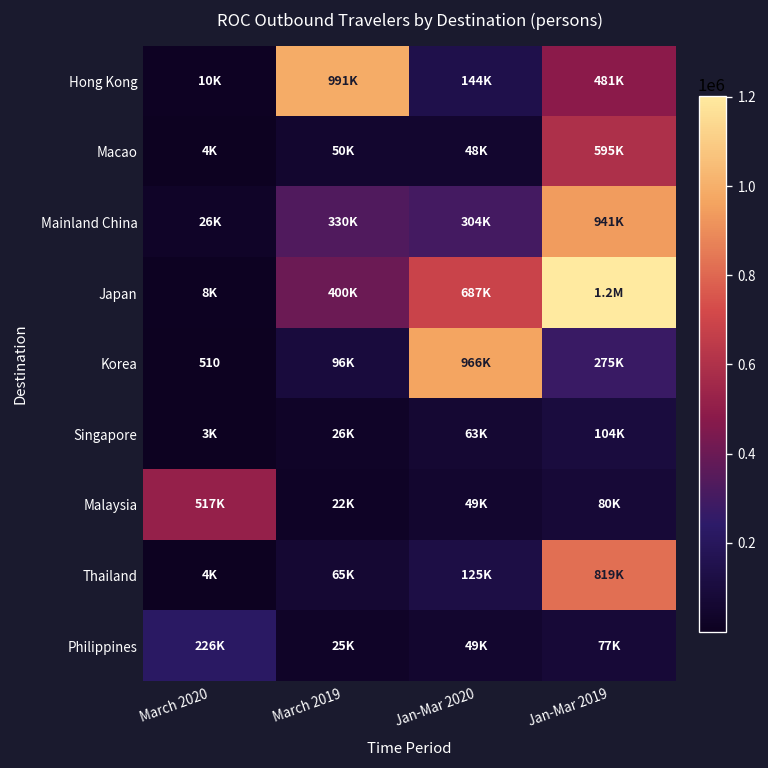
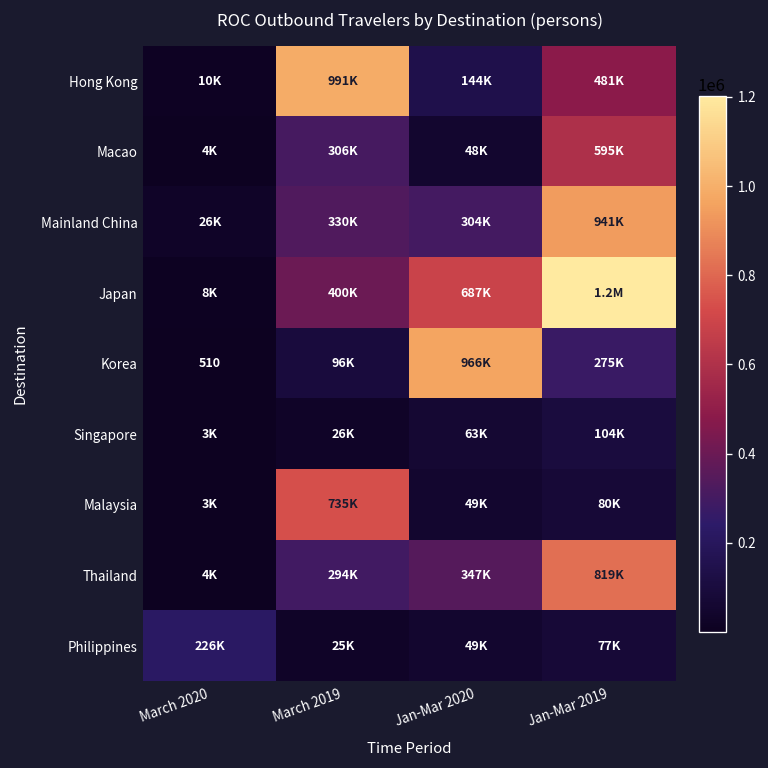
Macao, March 2019: 50K -> 306K
Malaysia, March 2020: 517K -> 3K
Malaysia, March 2019: 22K -> 735K
Thailand, March 2019: 65K -> 294K
Thailand, Jan-Mar 2020: 125K -> 347K
